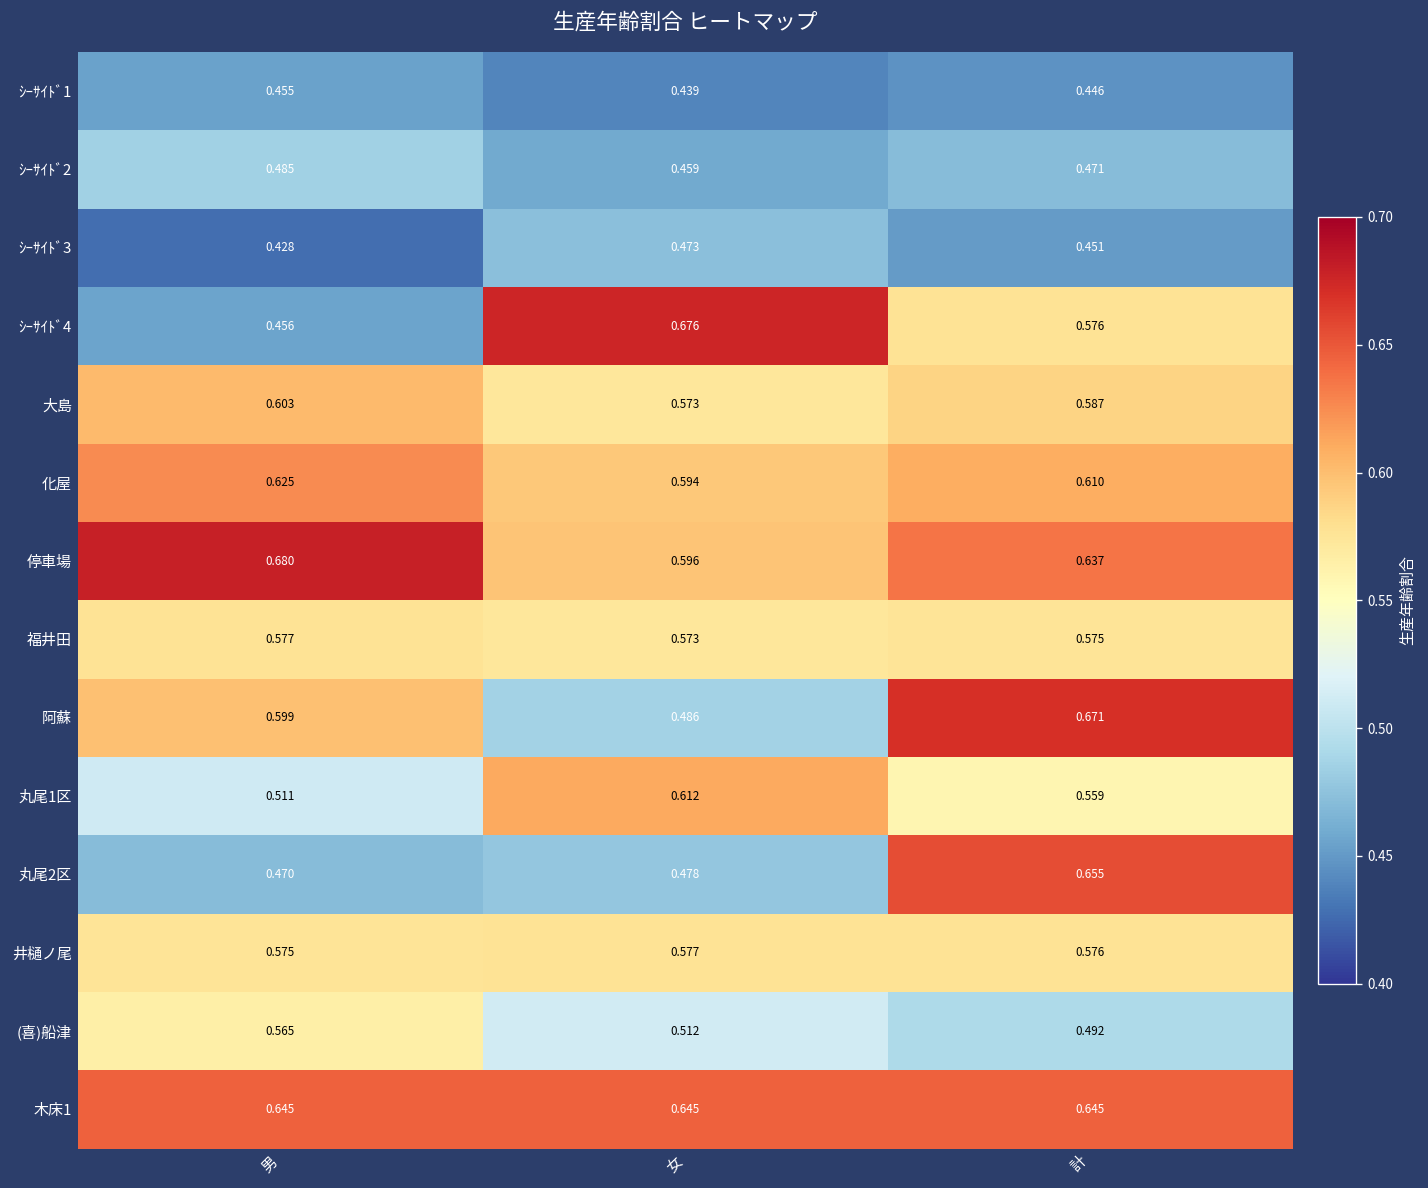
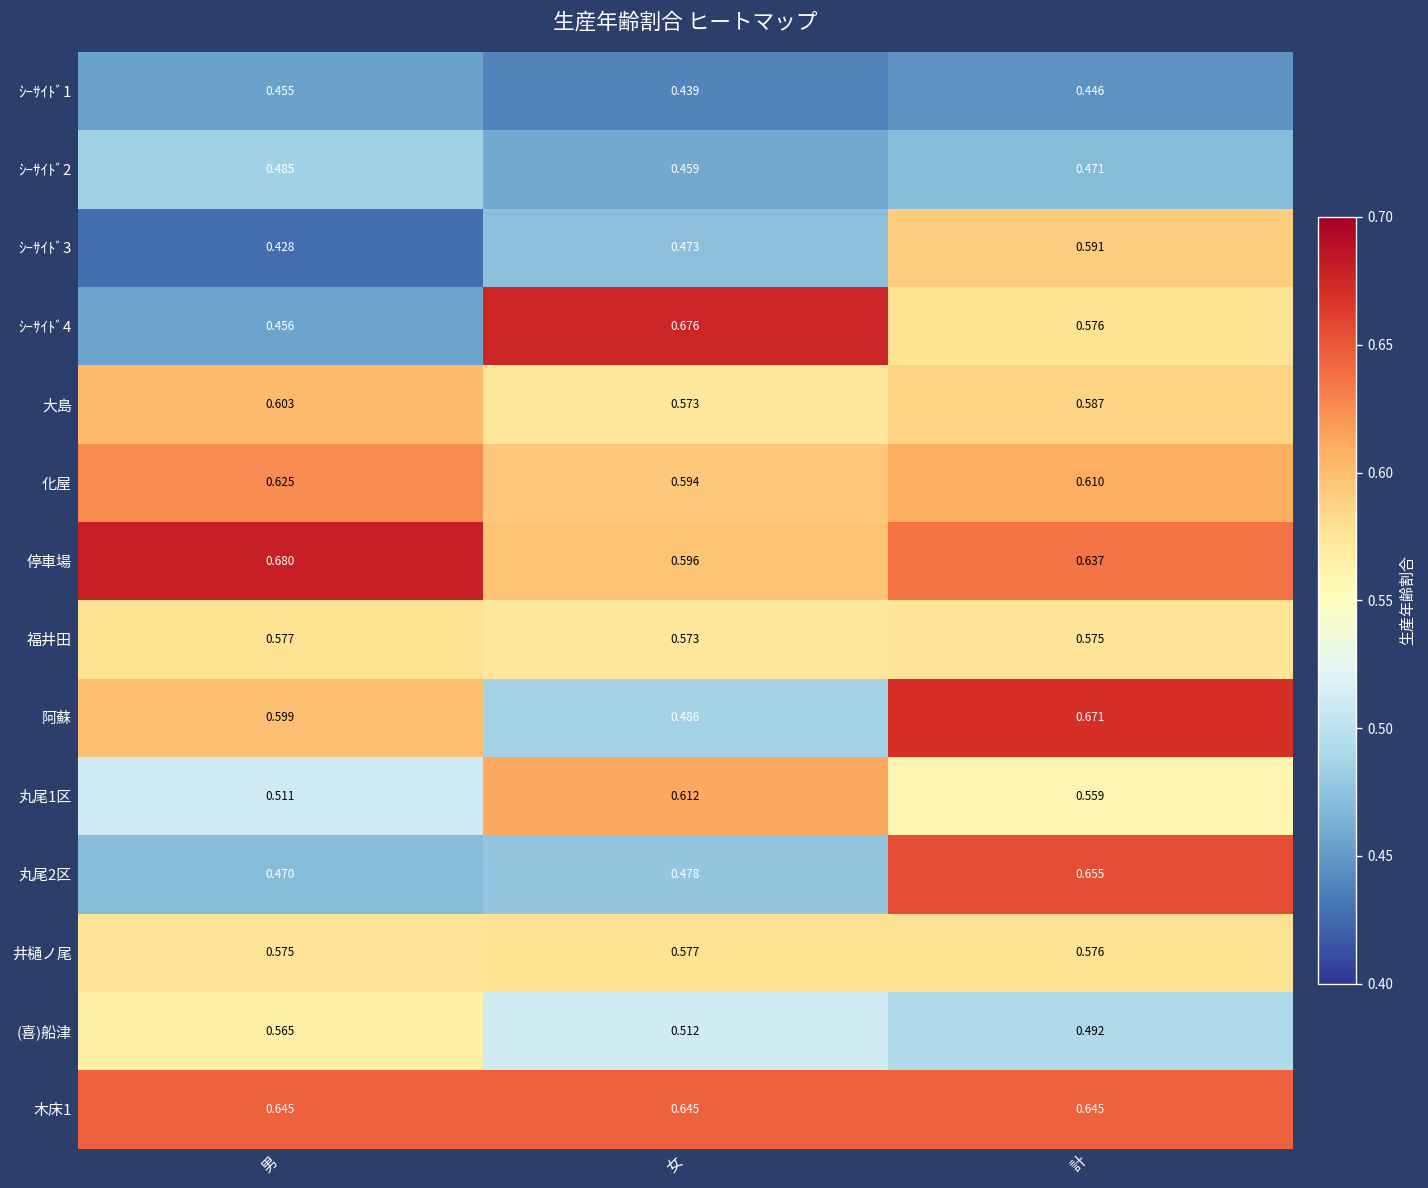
ｼｰｻｲﾄﾞ3, 計: 0.451 -> 0.591
